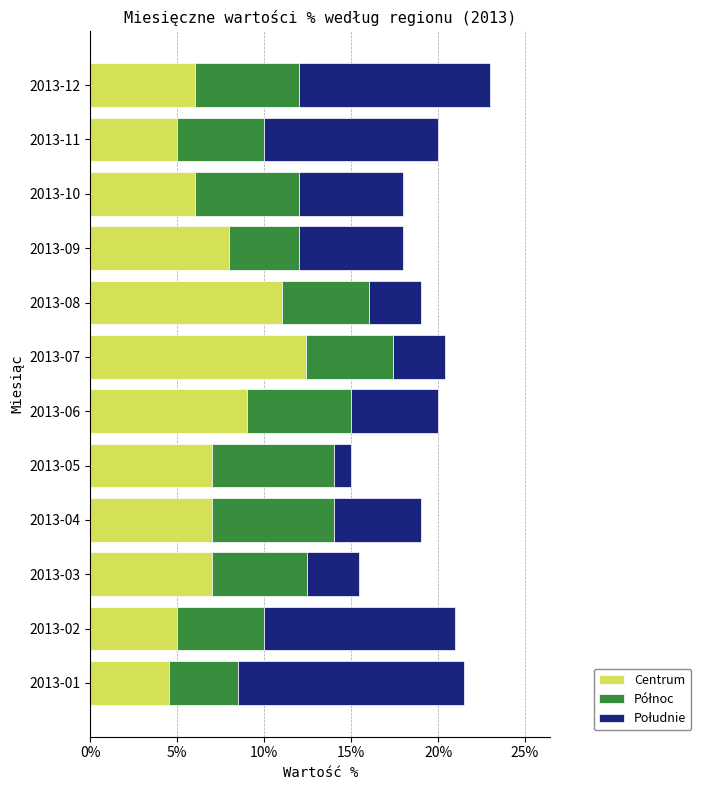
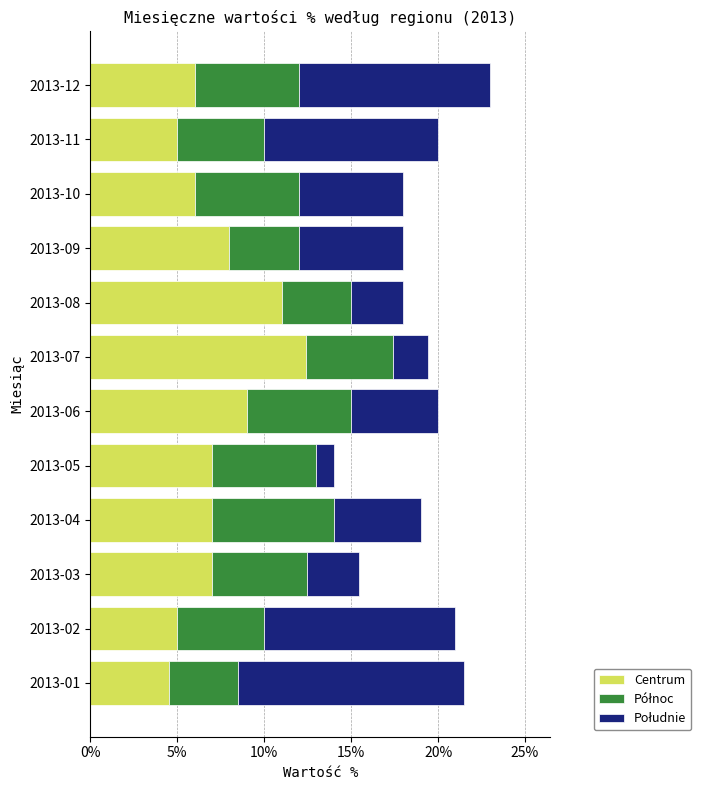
Północ, 2013-08: 5% -> 4%
Południe, 2013-07: 3% -> 2%
Północ, 2013-05: 7% -> 6%
